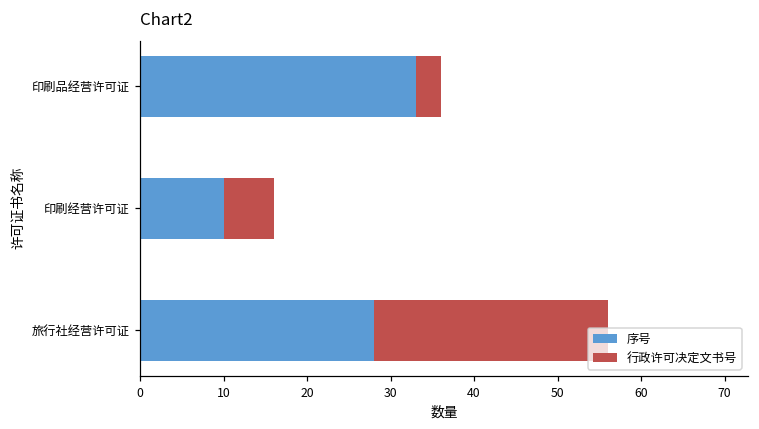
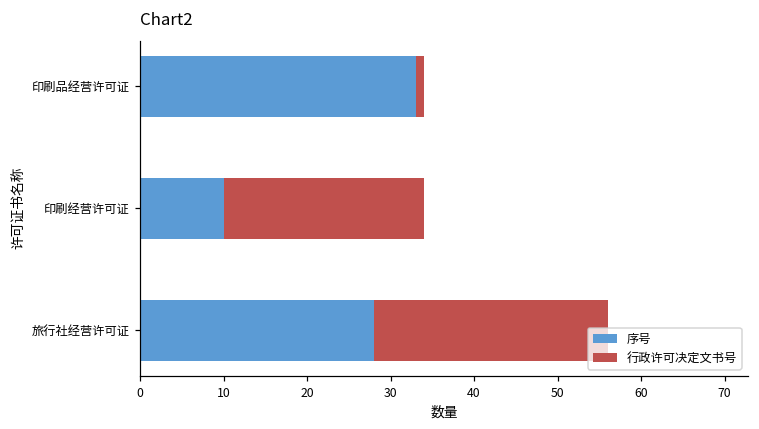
行政许可决定文书号, 印刷品经营许可证: 3 -> 1
行政许可决定文书号, 印刷经营许可证: 6 -> 24
